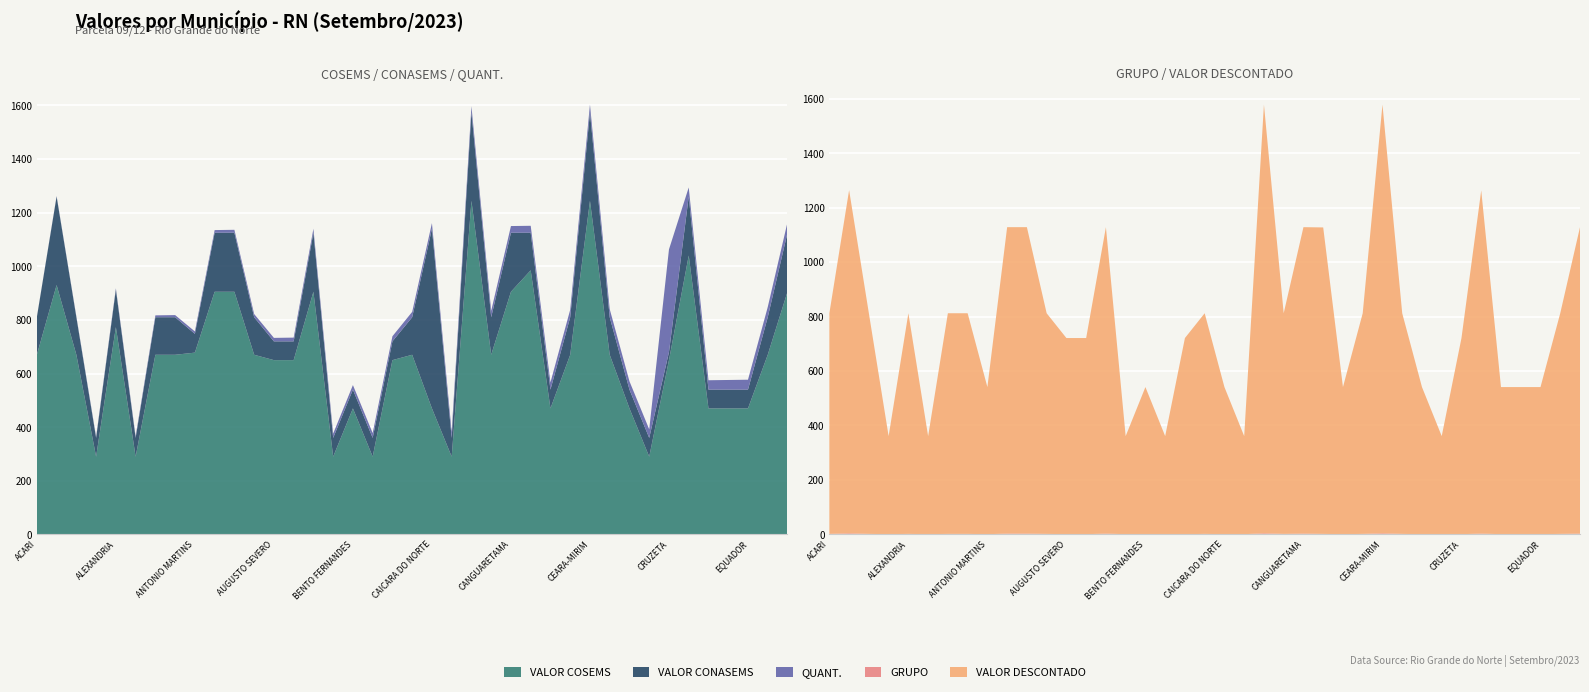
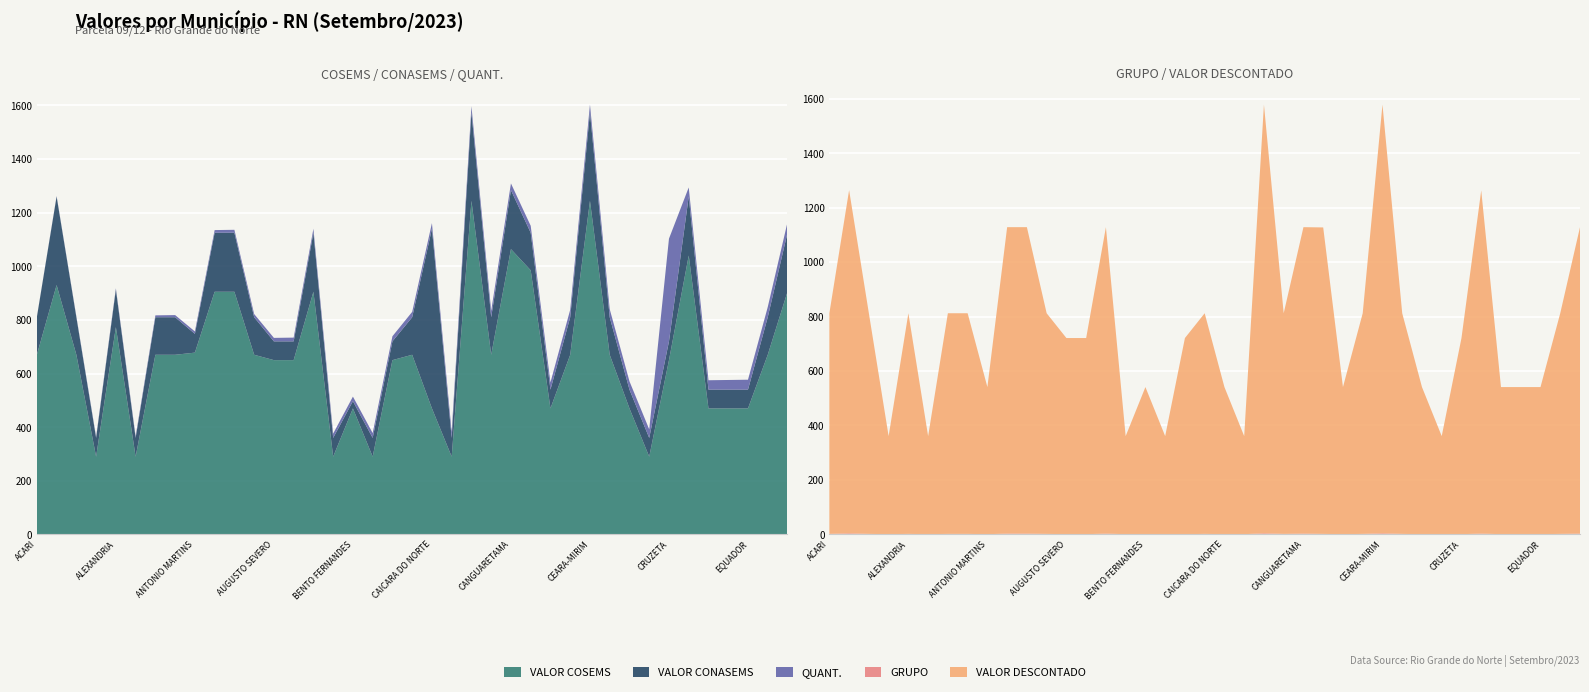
COSEMS / CONASEMS / QUANT., VALOR CONASEMS, BENTO FERNANDES: 70 -> 30
COSEMS / CONASEMS / QUANT., VALOR COSEMS, CANGUARETAMA: 910 -> 1060
COSEMS / CONASEMS / QUANT., VALOR CONASEMS, CRUZETA: 30 -> 70
